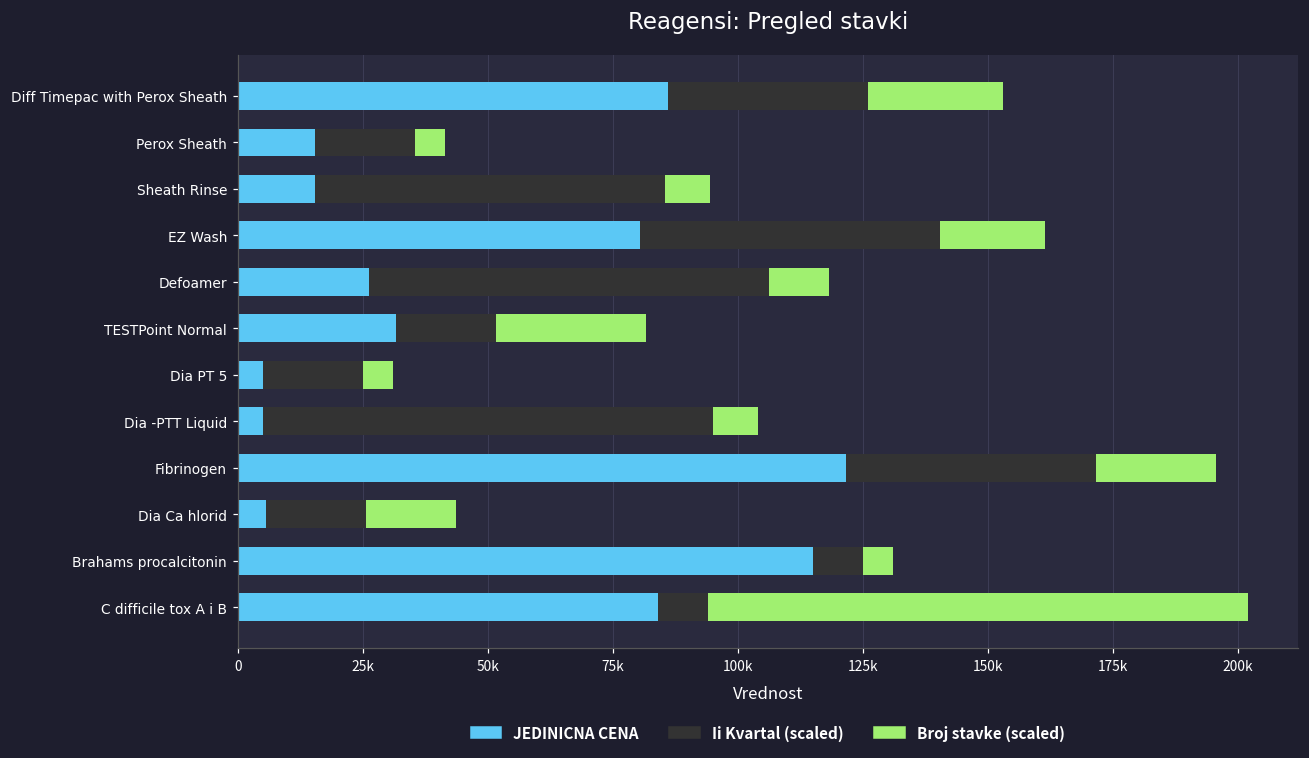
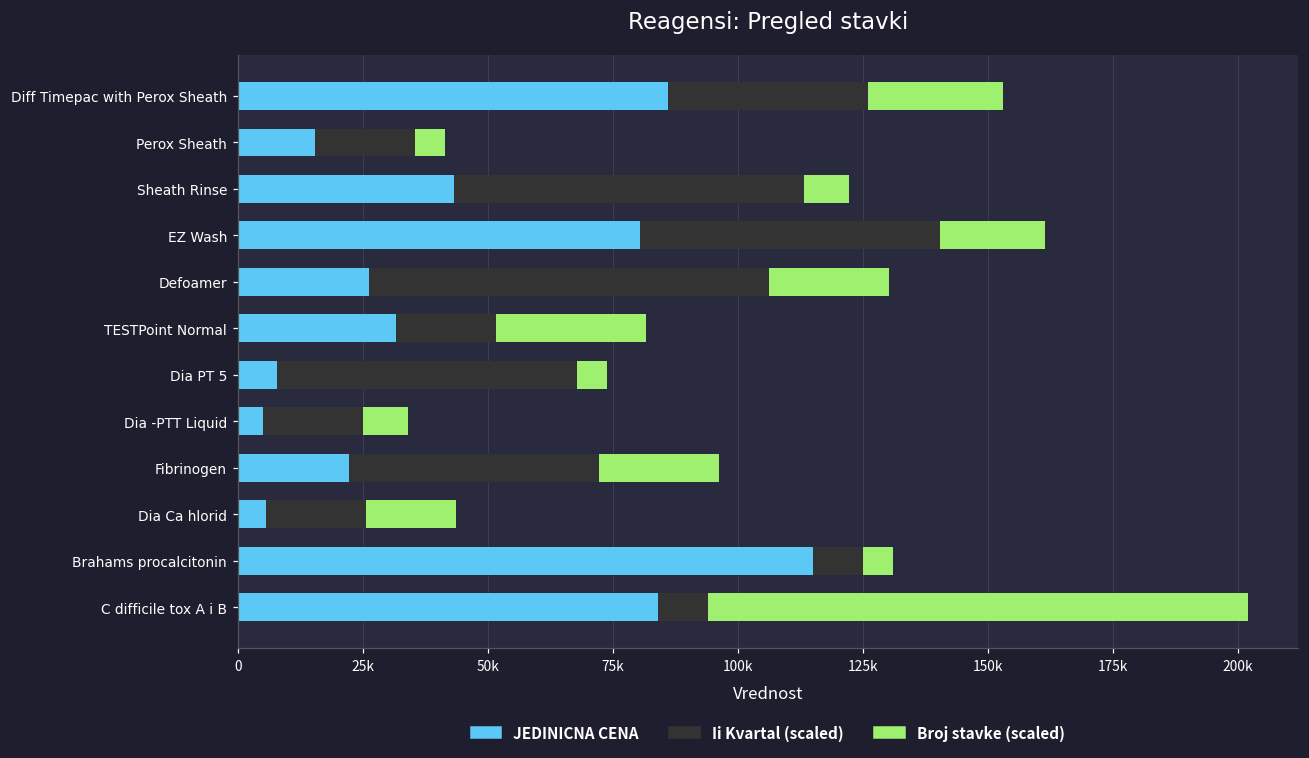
JEDINICNA CENA, Sheath Rinse: 15000 -> 43000
Broj stavke (scaled), Defoamer: 12000 -> 24000
JEDINICNA CENA, Dia PT 5: 5000 -> 8000
Ii Kvartal (scaled), Dia PT 5: 20000 -> 60000
Ii Kvartal (scaled), Dia -PTT Liquid: 90000 -> 20000
JEDINICNA CENA, Fibrinogen: 122000 -> 22000
